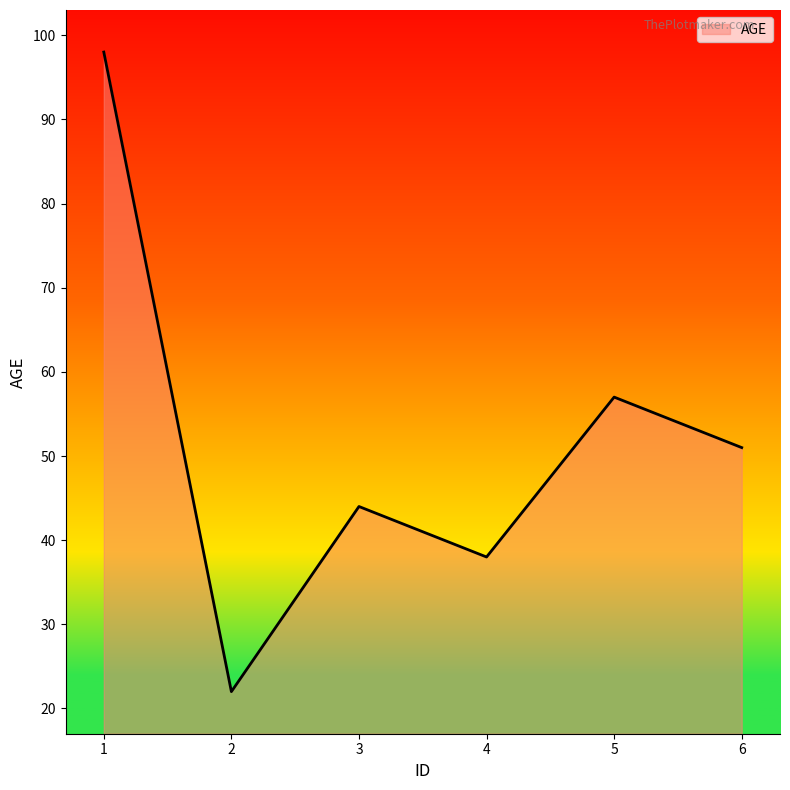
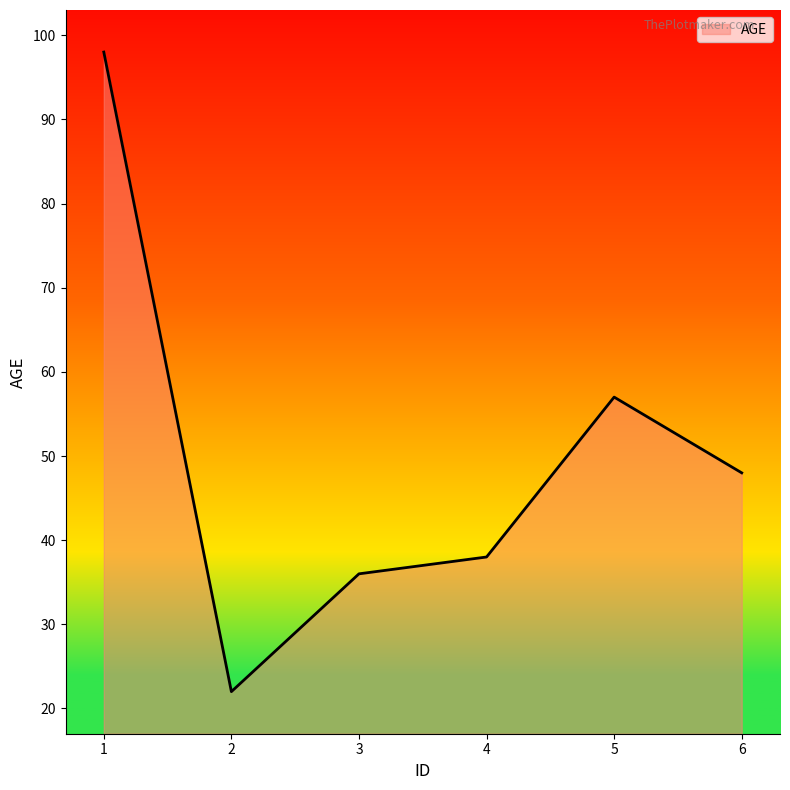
3: 44 -> 36
6: 51 -> 48
